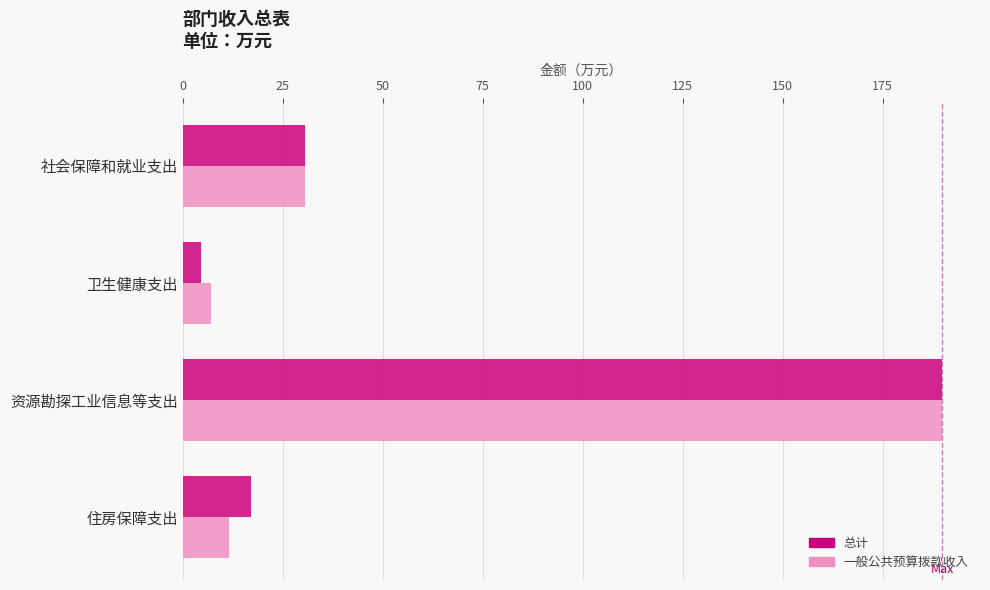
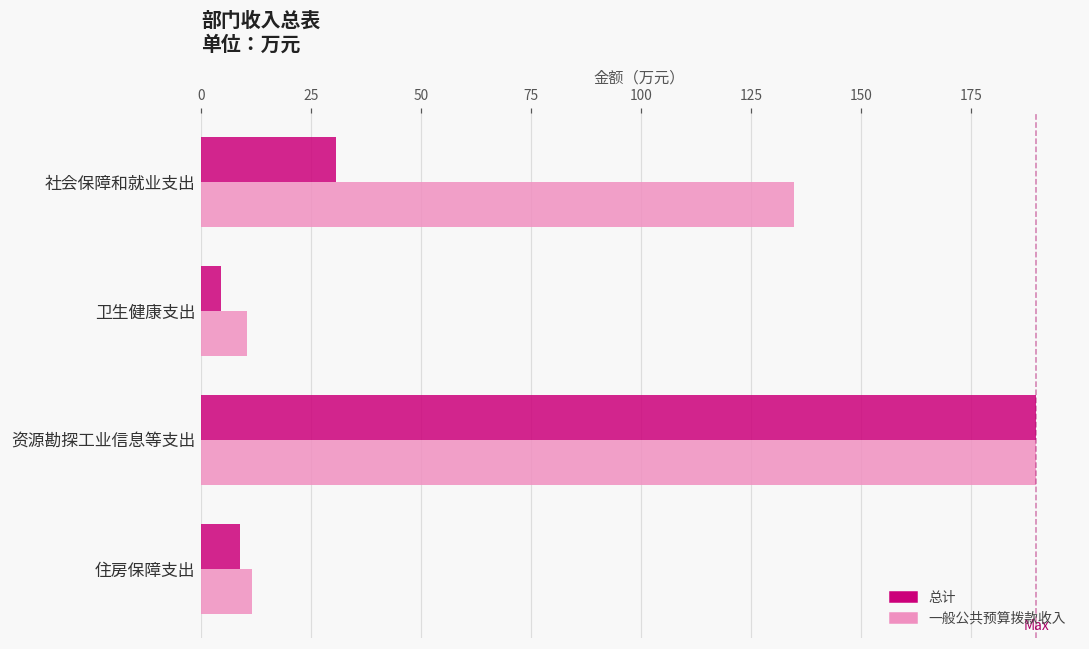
一般公共预算拨款收入, 社会保障和就业支出: 31 -> 135
一般公共预算拨款收入, 卫生健康支出: 7 -> 11
总计, 住房保障支出: 17 -> 9
